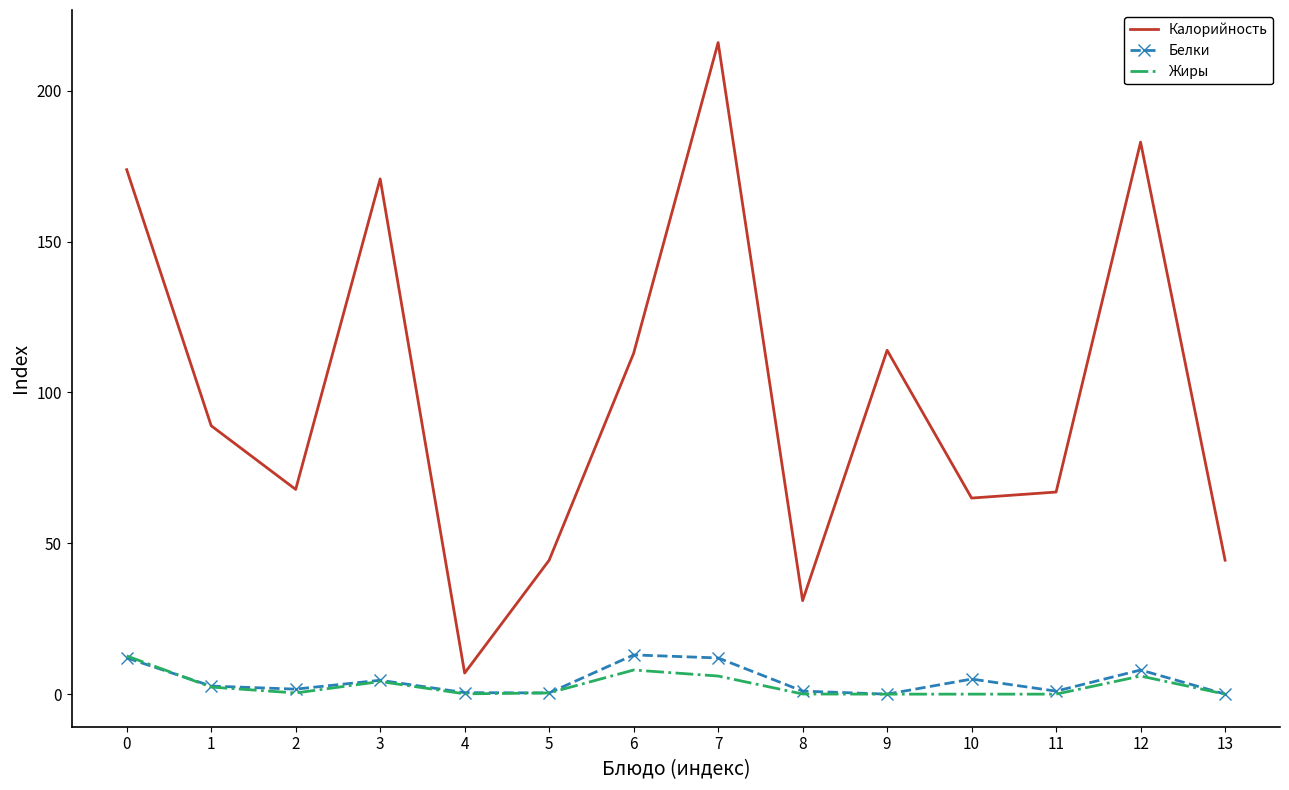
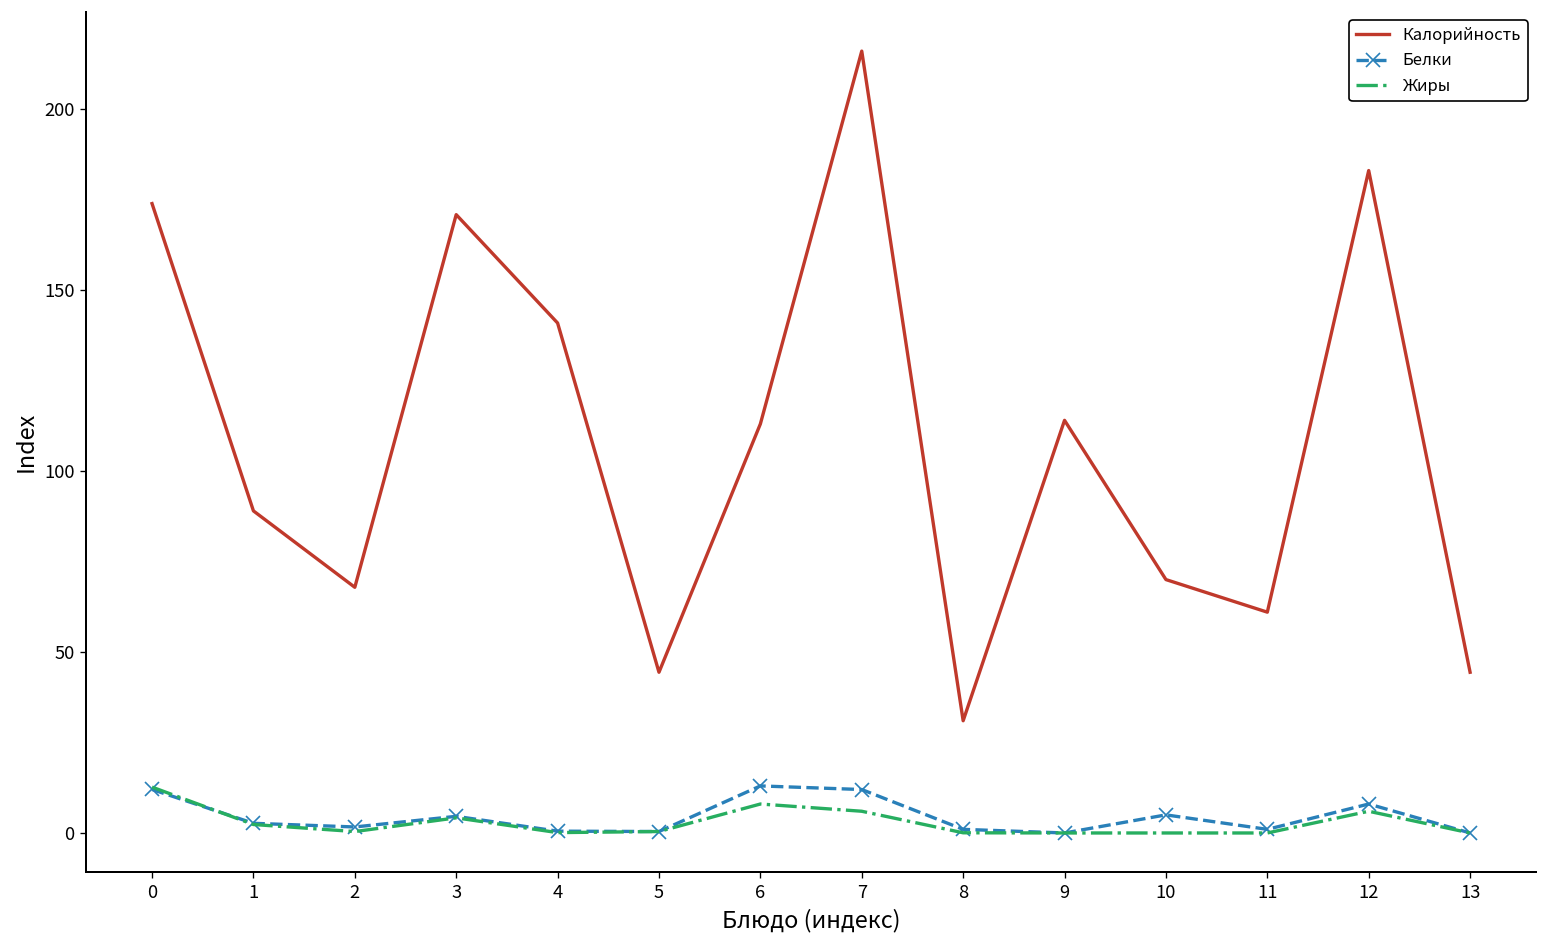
Калорийность, 4: 7 -> 141
Калорийность, 10: 65 -> 70
Калорийность, 11: 67 -> 61
